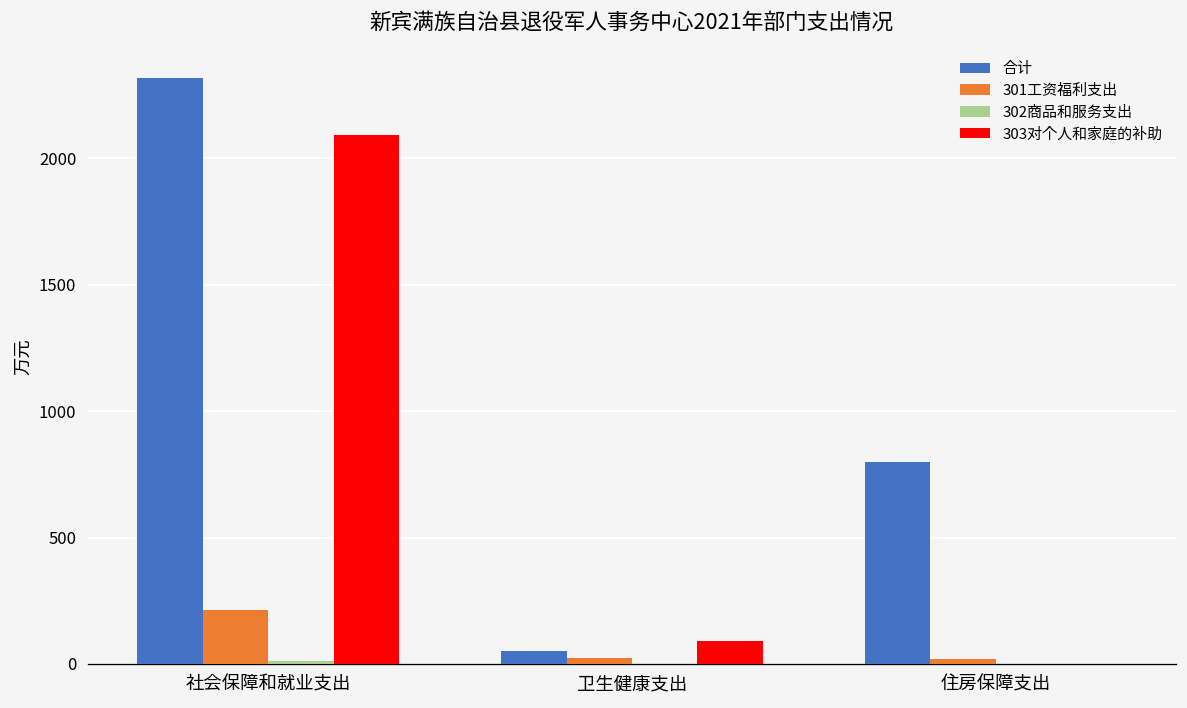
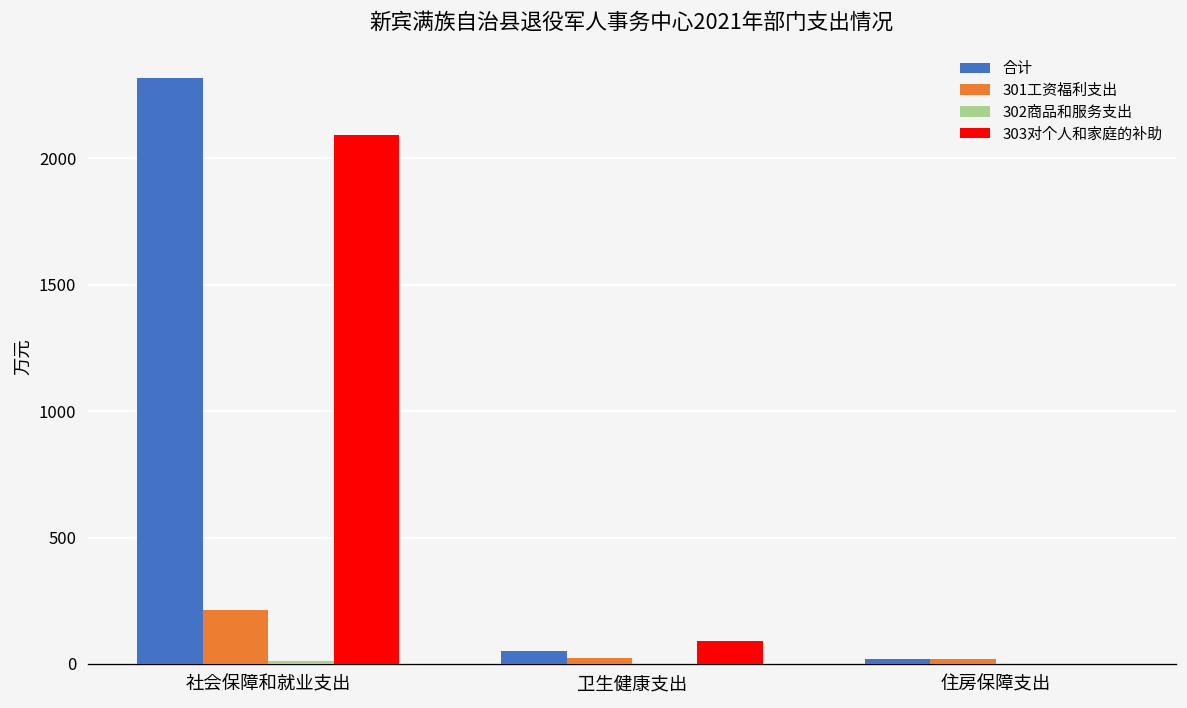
合计, 住房保障支出: 800 -> 20
